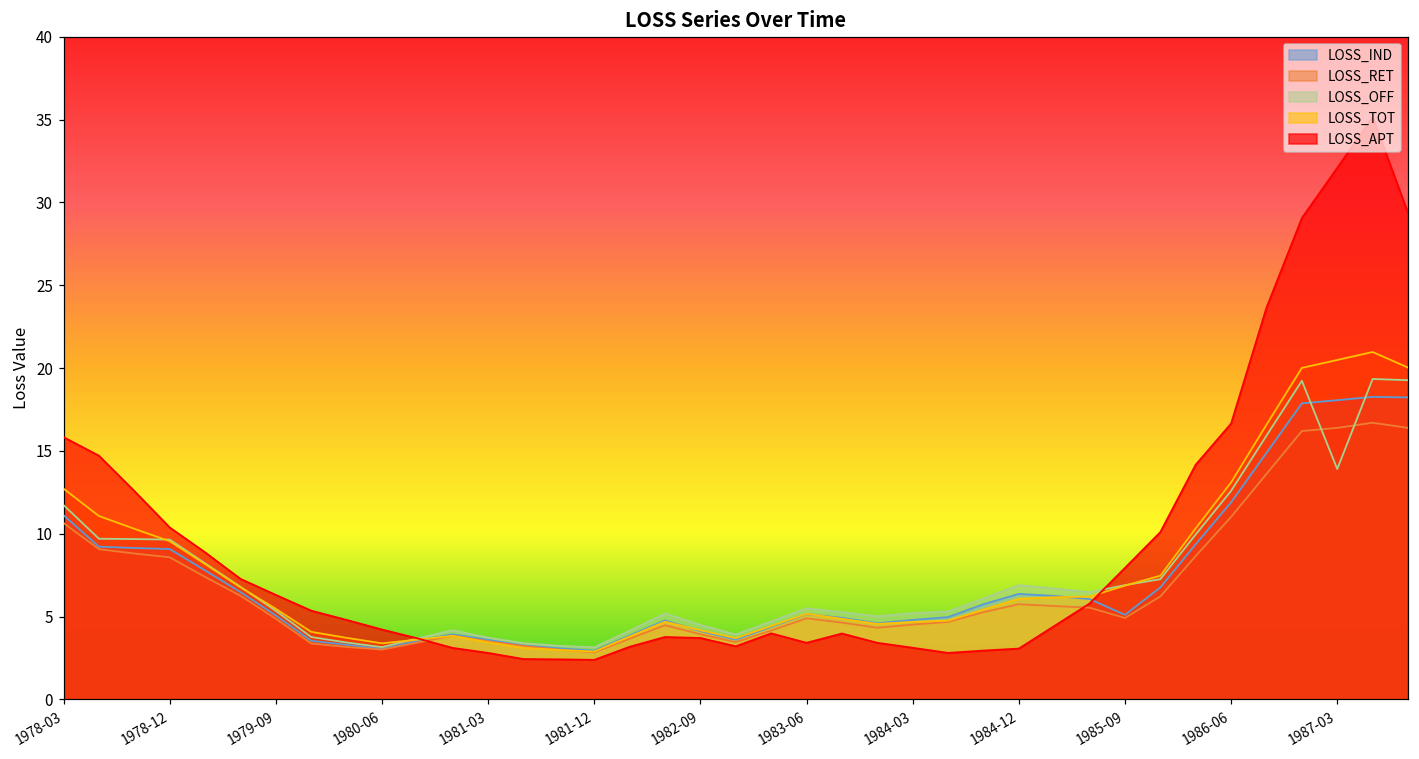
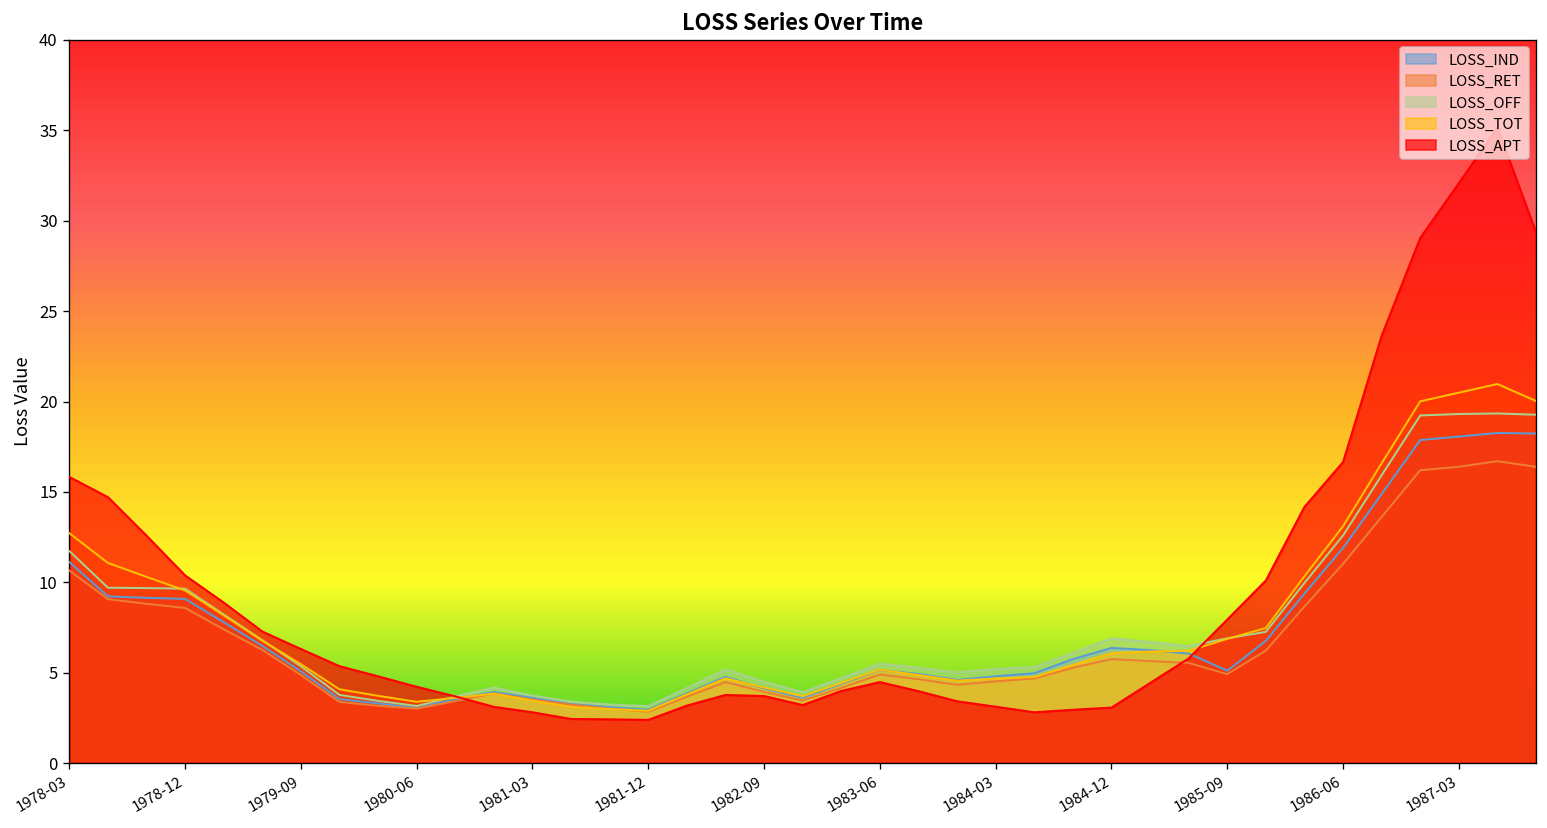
LOSS_APT, 1983-06: 3.4 -> 4.5
LOSS_OFF, 1987-03: 13.9 -> 19.3
